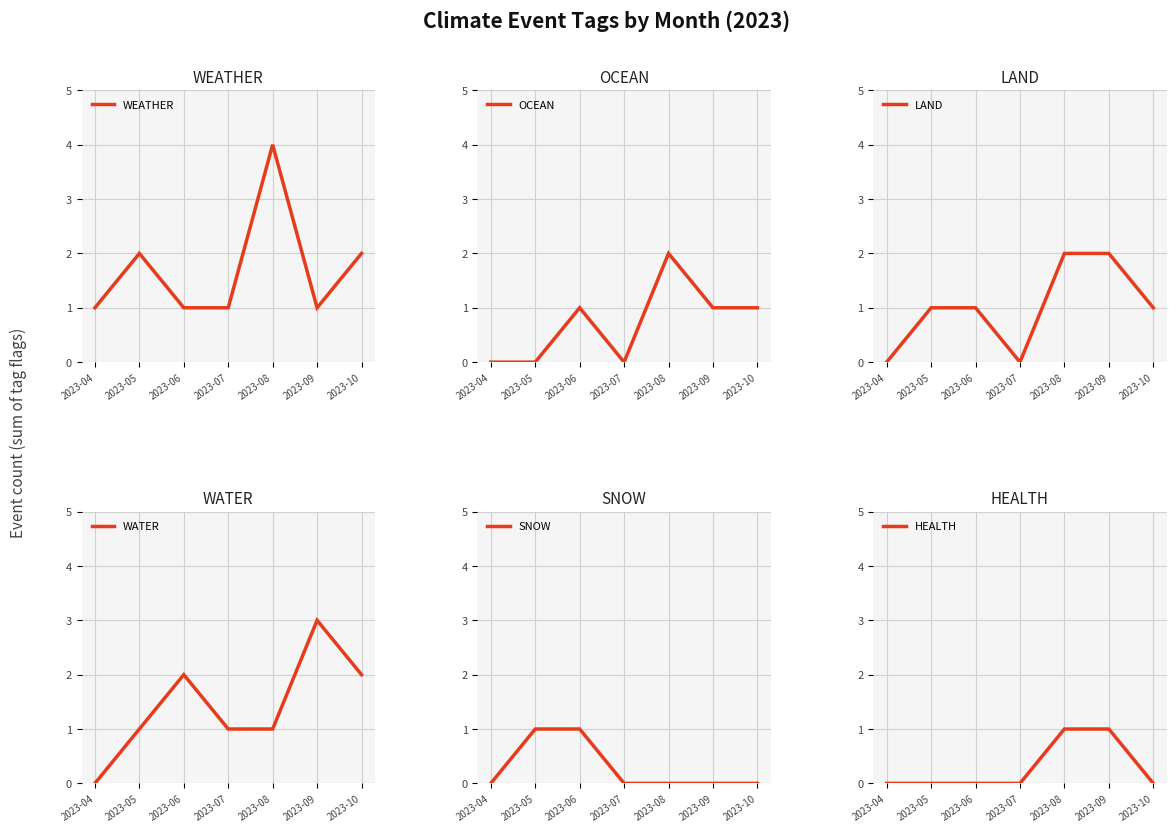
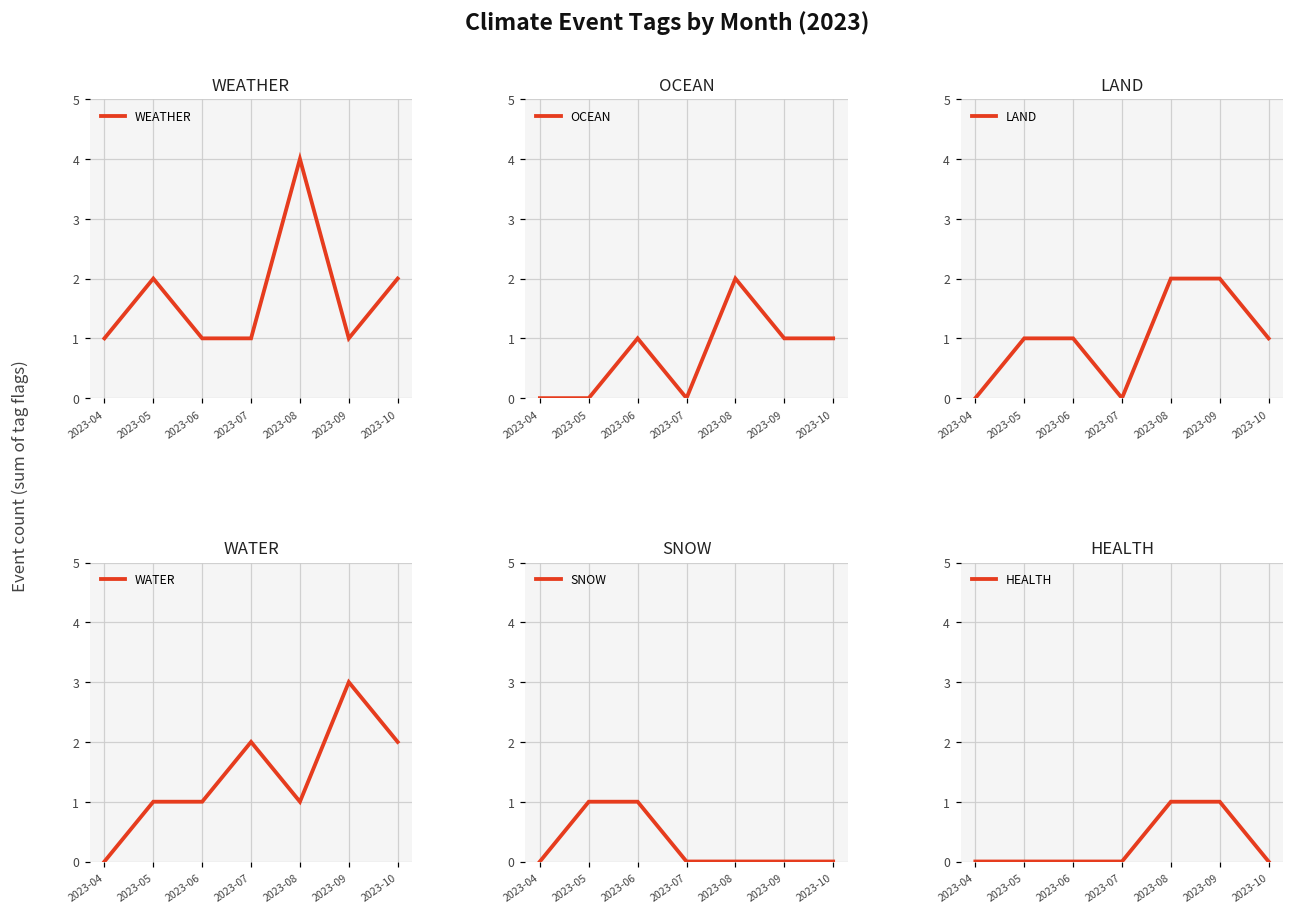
WATER, 2023-06: 2 -> 1
WATER, 2023-07: 1 -> 2
